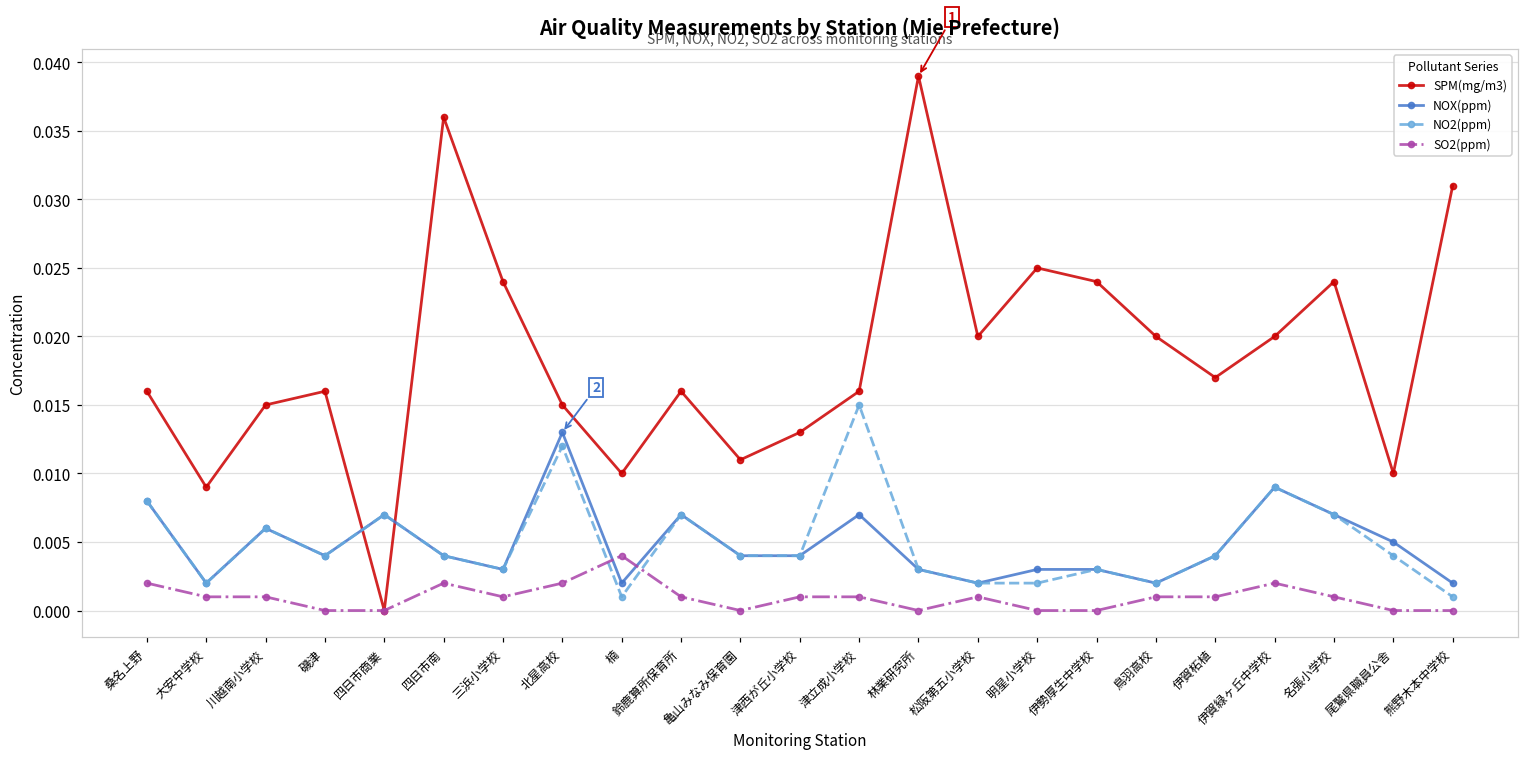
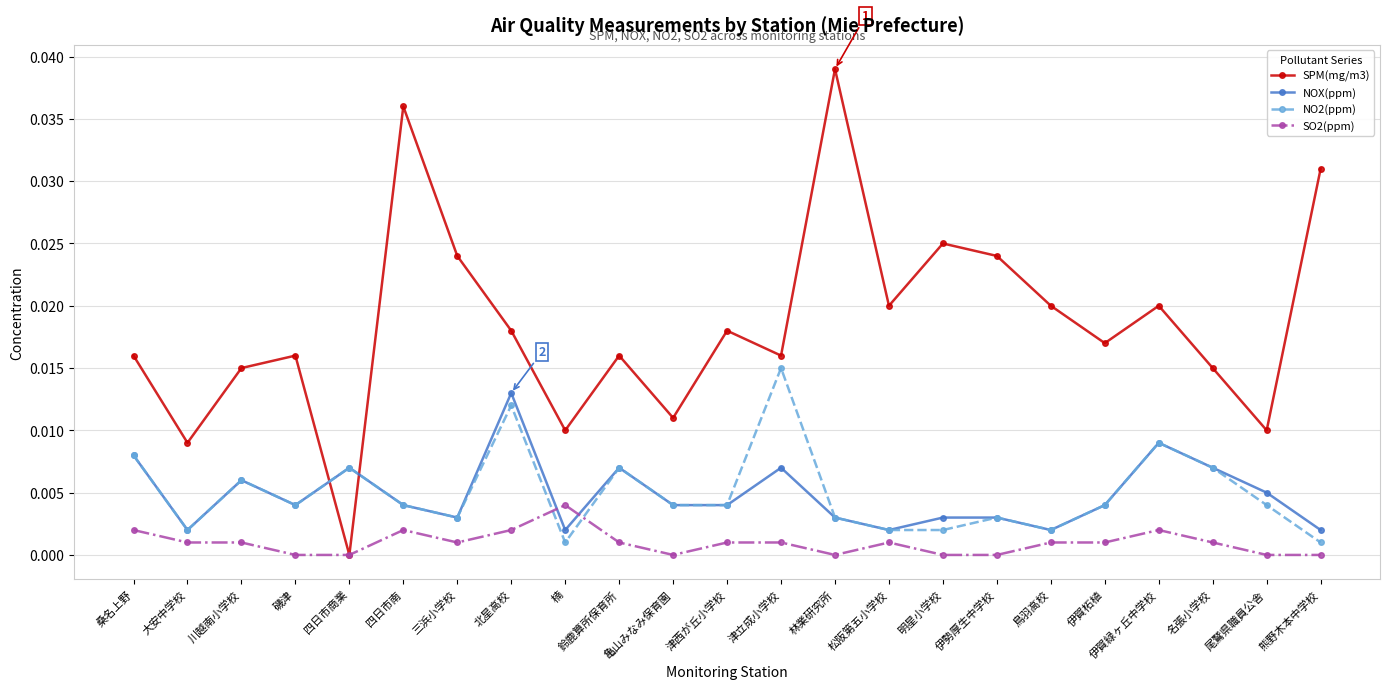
SPM(mg/m3), 北星高校: 0.015 -> 0.018
SPM(mg/m3), 津西が丘小学校: 0.013 -> 0.018
SPM(mg/m3), 名張小学校: 0.024 -> 0.015
